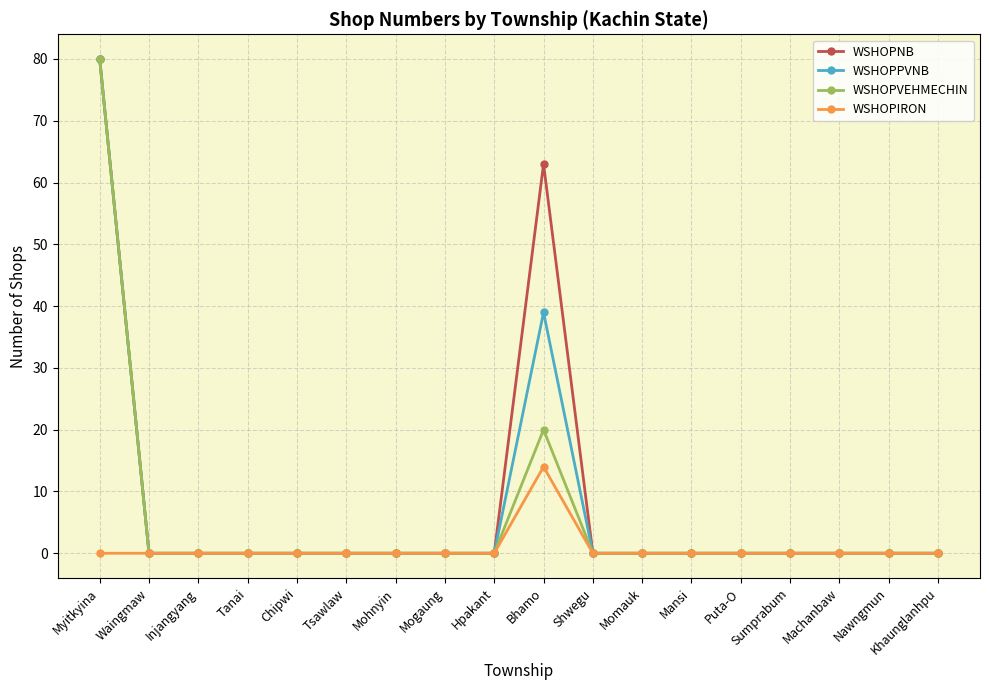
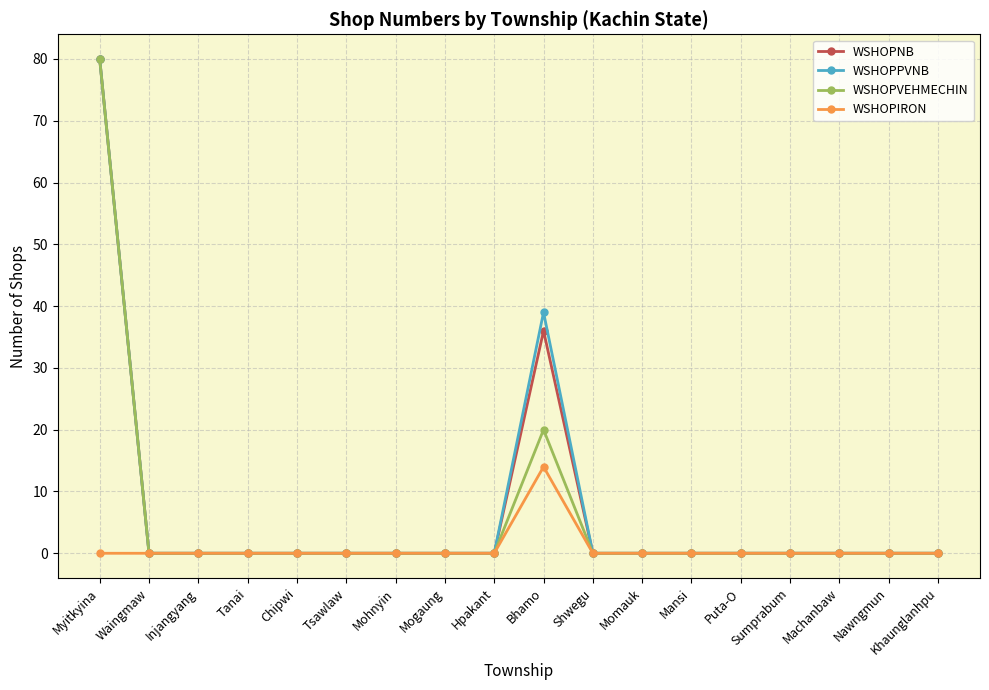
WSHOPNB, Bhamo: 63 -> 36
